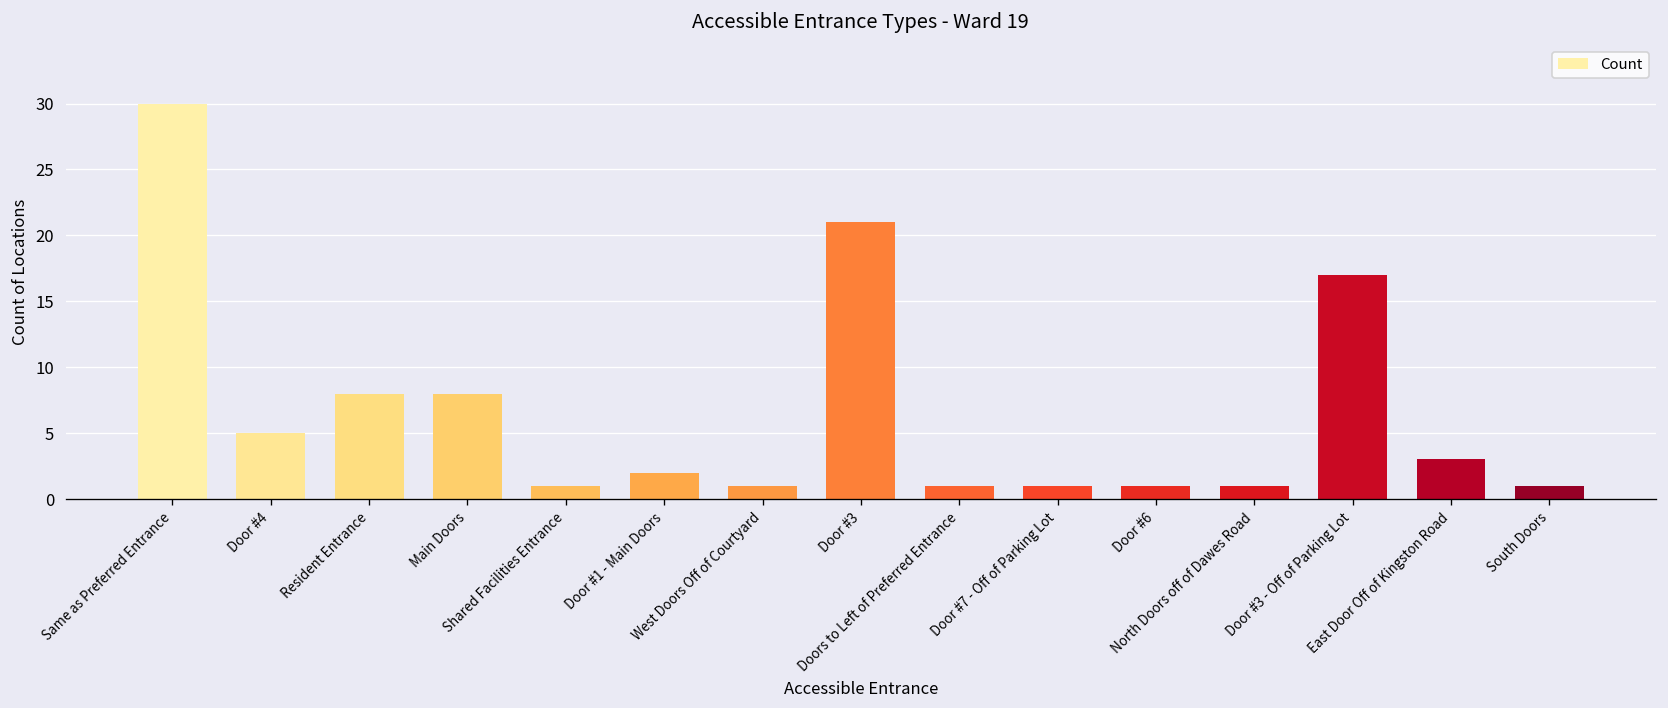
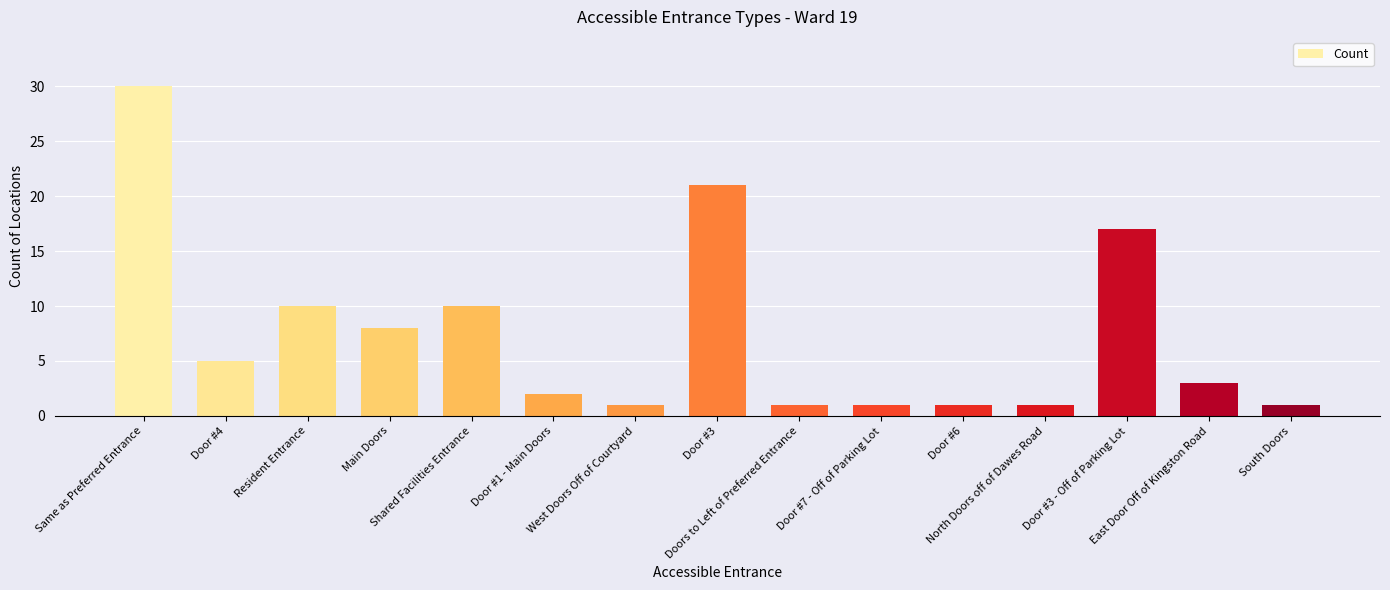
Resident Entrance: 8 -> 10
Shared Facilities Entrance: 1 -> 10
